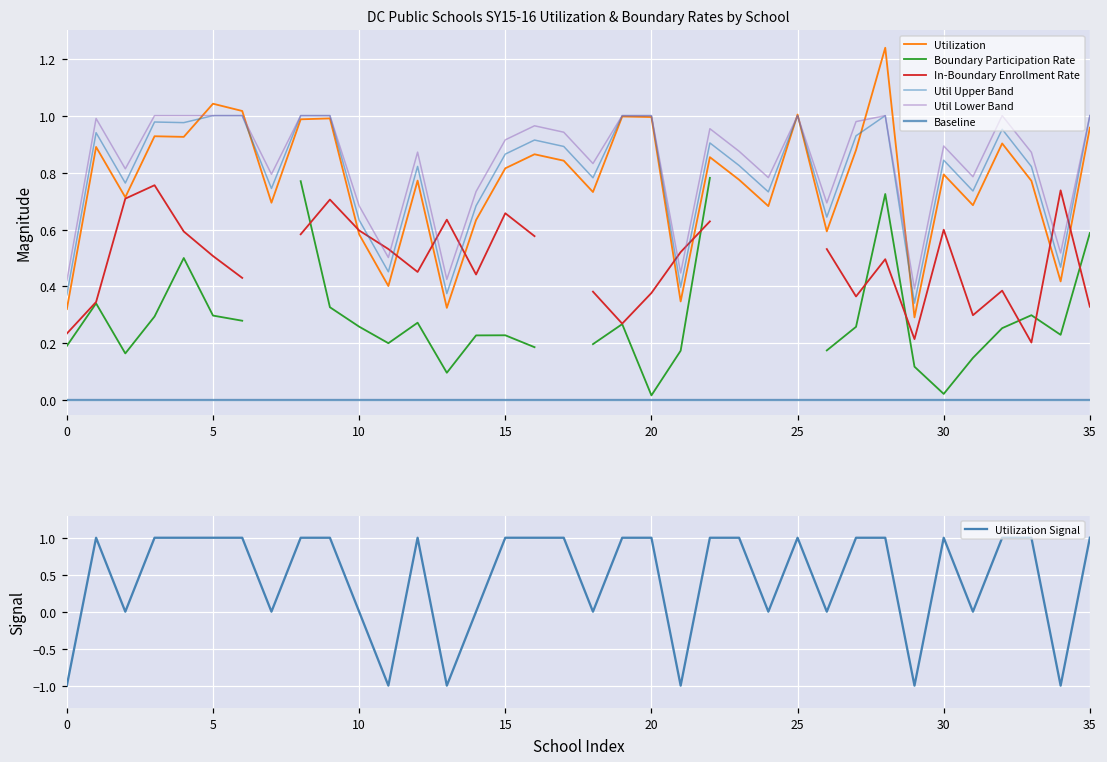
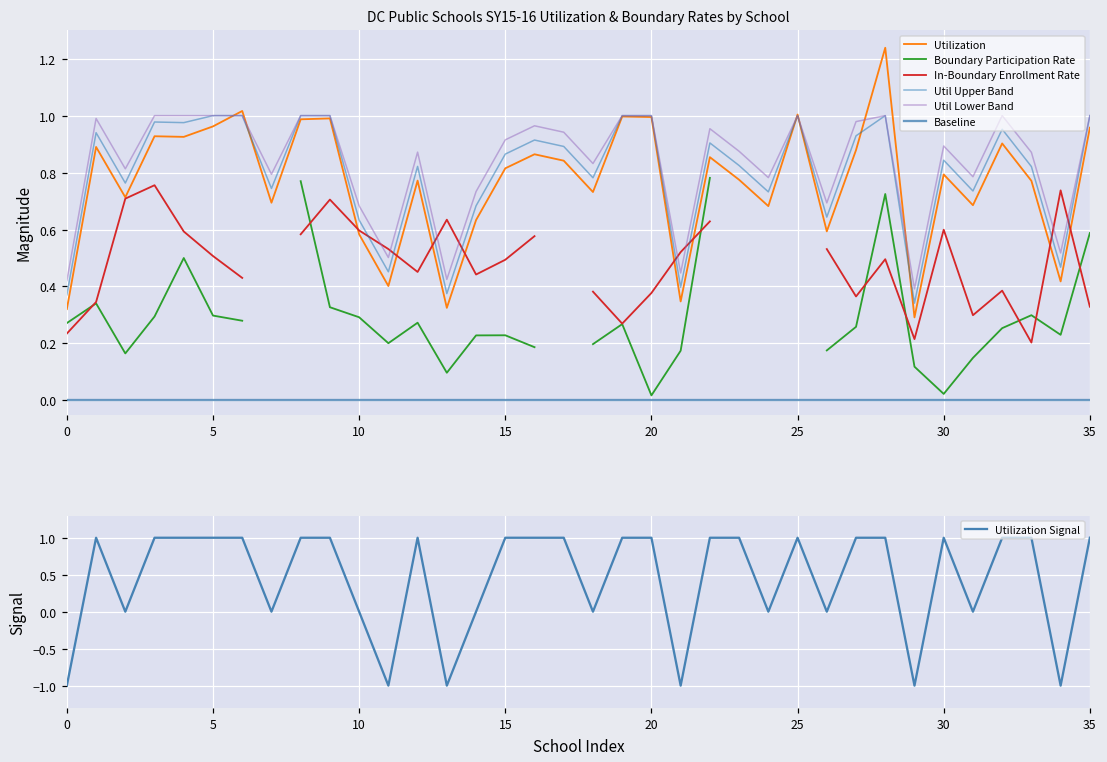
DC Public Schools SY15-16 Utilization & Boundary Rates by School, Boundary Participation Rate, 0: 0.19 -> 0.27
DC Public Schools SY15-16 Utilization & Boundary Rates by School, Utilization, 5: 1.04 -> 0.96
DC Public Schools SY15-16 Utilization & Boundary Rates by School, Boundary Participation Rate, 10: 0.26 -> 0.29
DC Public Schools SY15-16 Utilization & Boundary Rates by School, In-Boundary Enrollment Rate, 15: 0.66 -> 0.49
